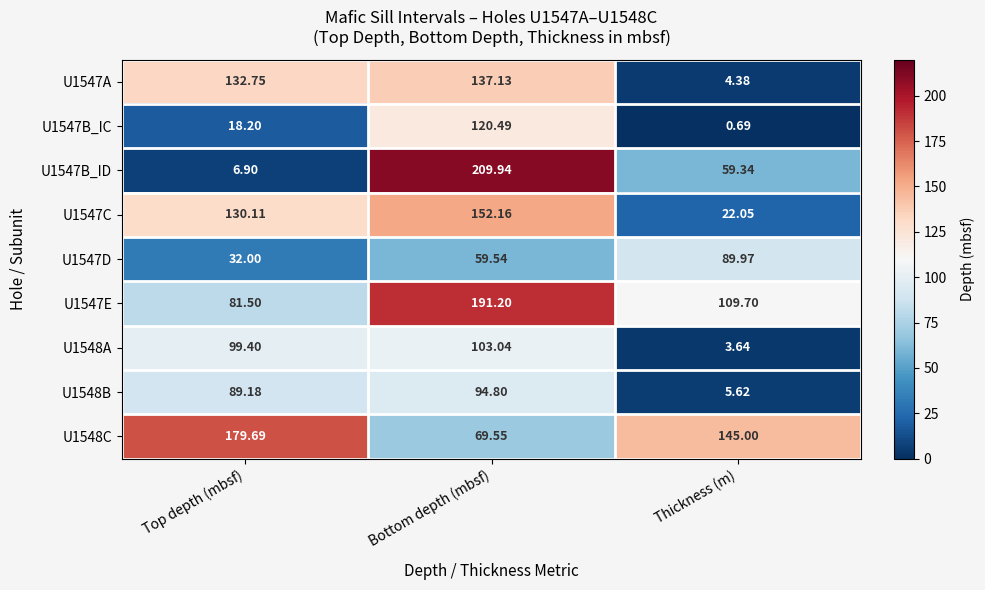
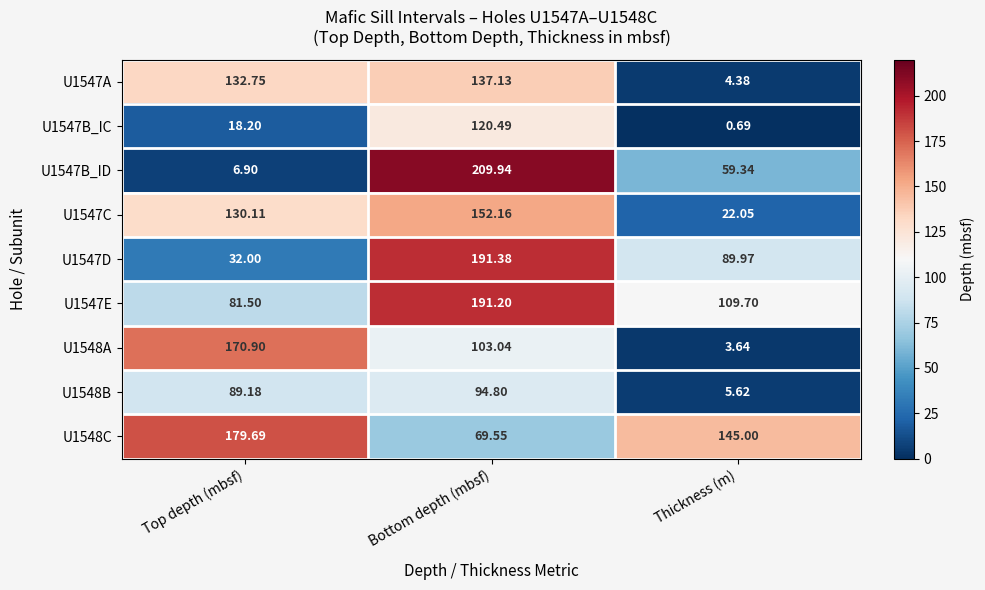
U1547D, Bottom depth (mbsf): 59.54 -> 191.38
U1548A, Top depth (mbsf): 99.40 -> 170.90
